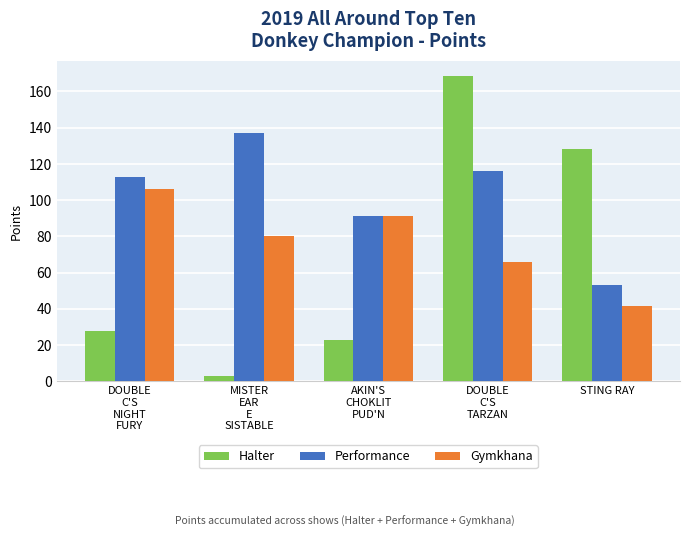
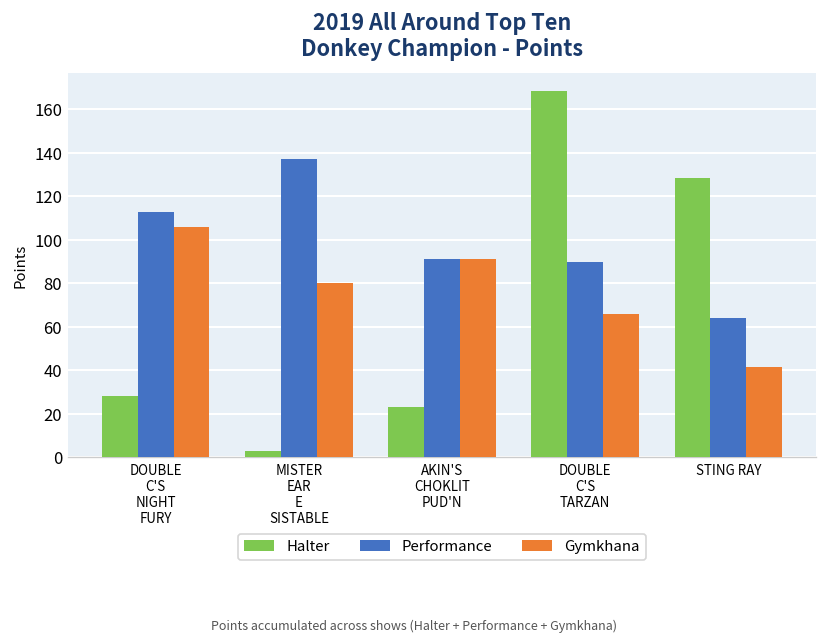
Performance, DOUBLE C'S TARZAN: 116 -> 90
Performance, STING RAY: 53 -> 64
